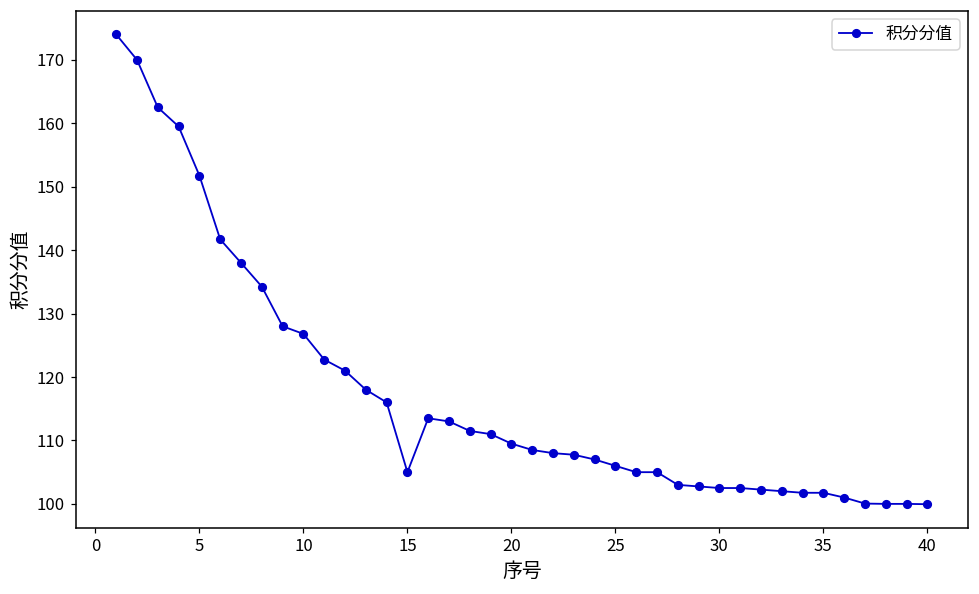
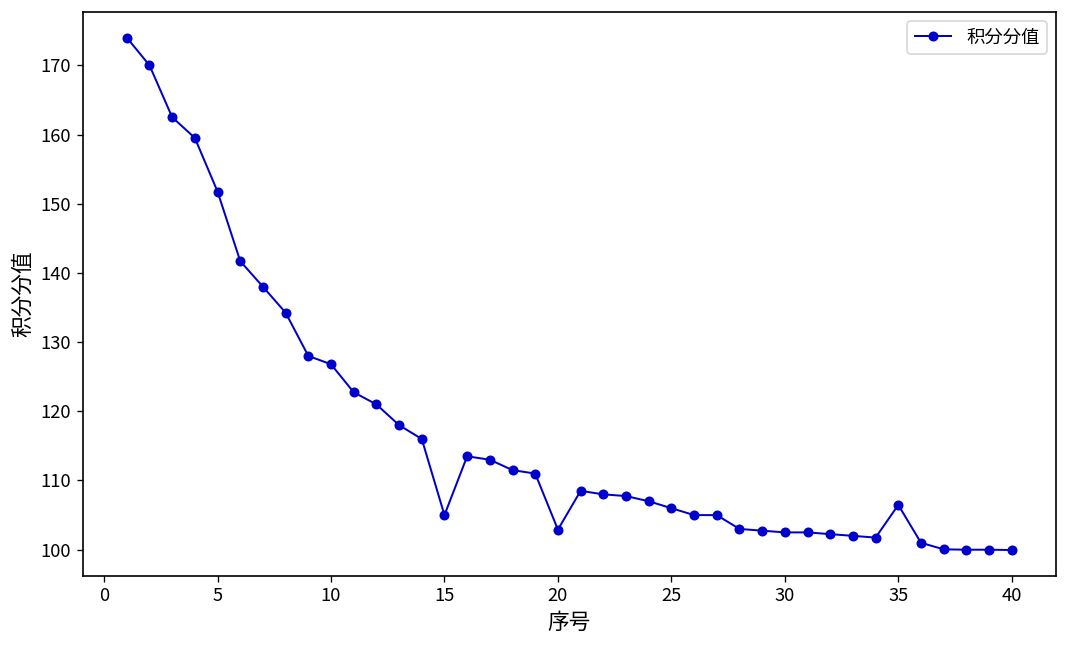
20: 110 -> 103
35: 102 -> 106
